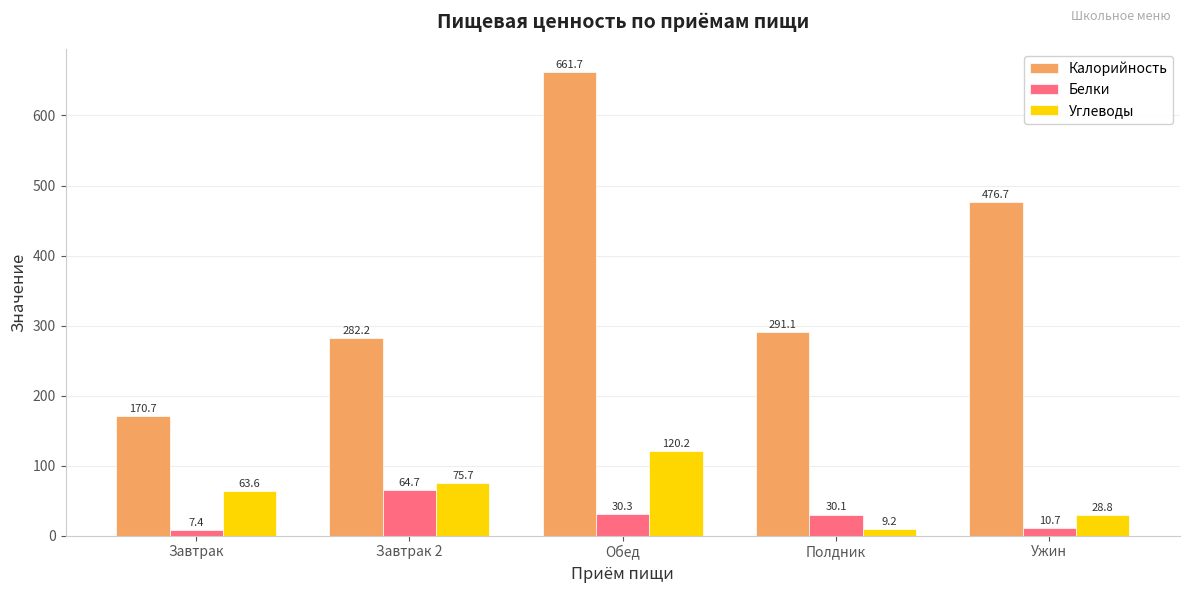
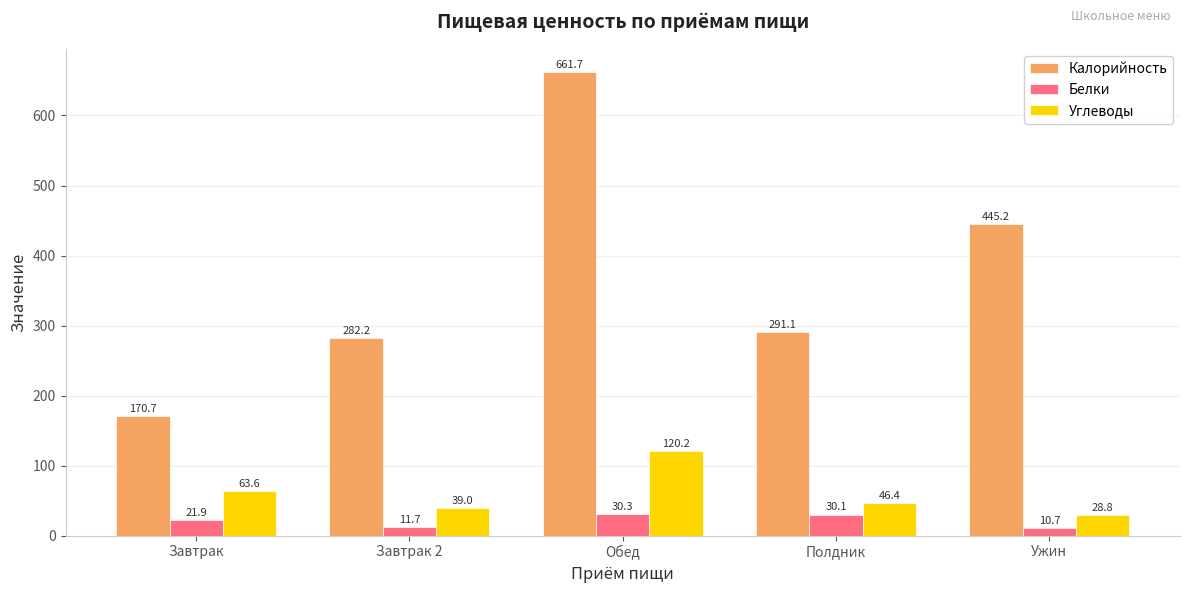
Белки, Завтрак: 7.4 -> 21.9
Белки, Завтрак 2: 64.7 -> 11.7
Углеводы, Завтрак 2: 75.7 -> 39.0
Углеводы, Полдник: 9.2 -> 46.4
Калорийность, Ужин: 476.7 -> 445.2
